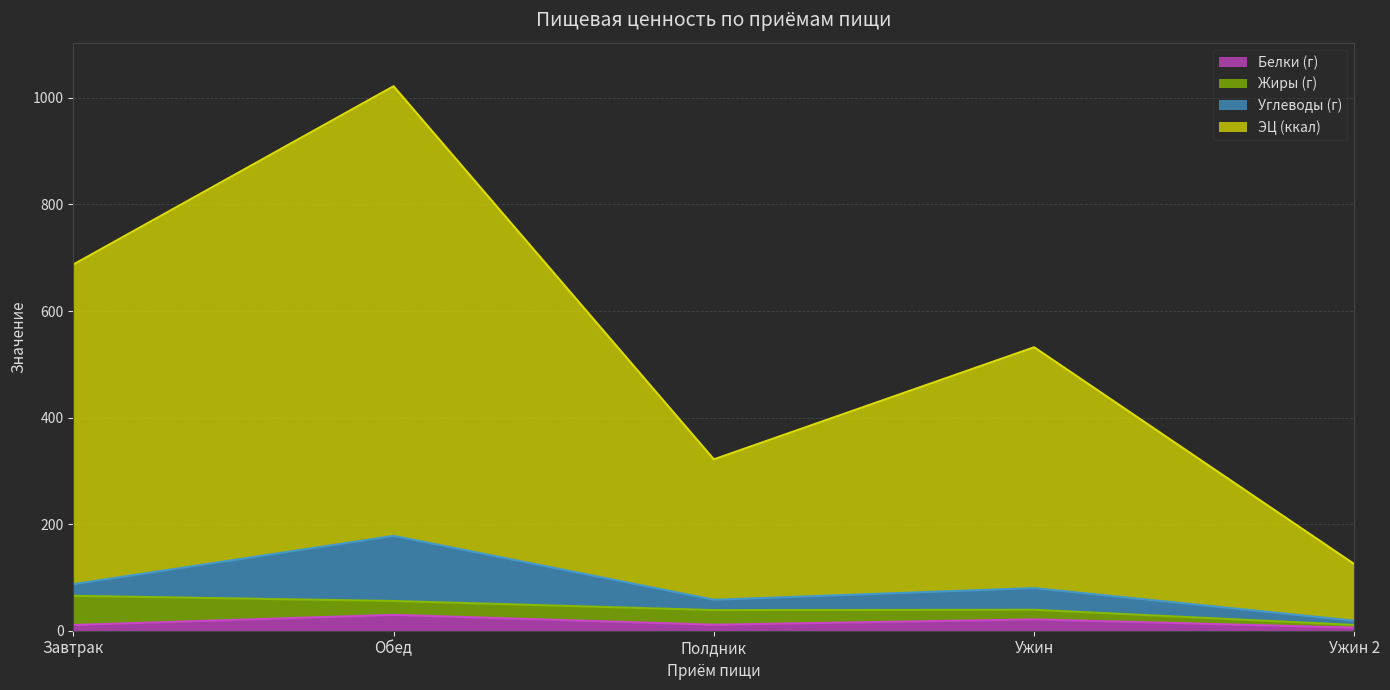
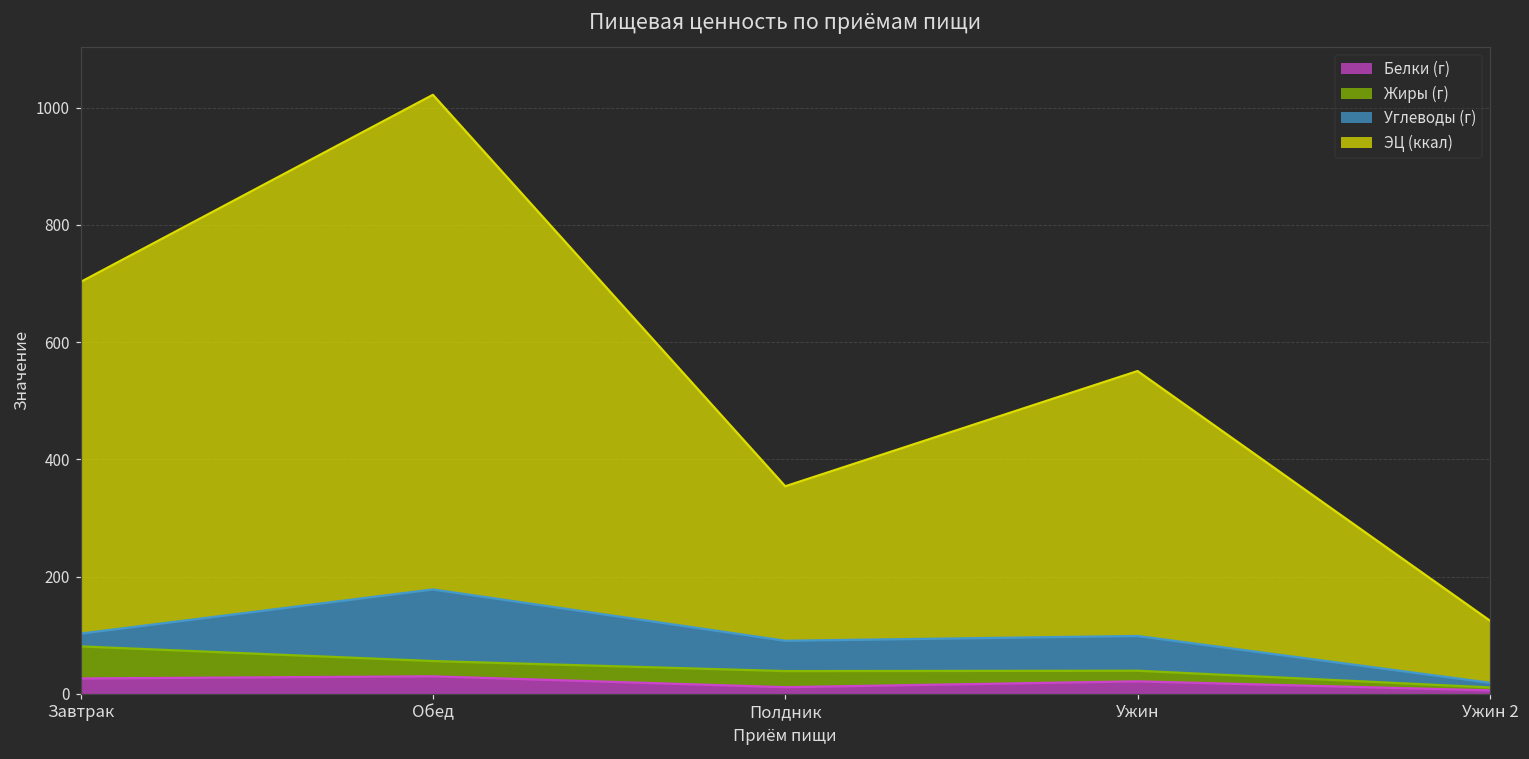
Белки (г), Завтрак: 10 -> 30
Углеводы (г), Полдник: 20 -> 50
Углеводы (г), Ужин: 40 -> 60
